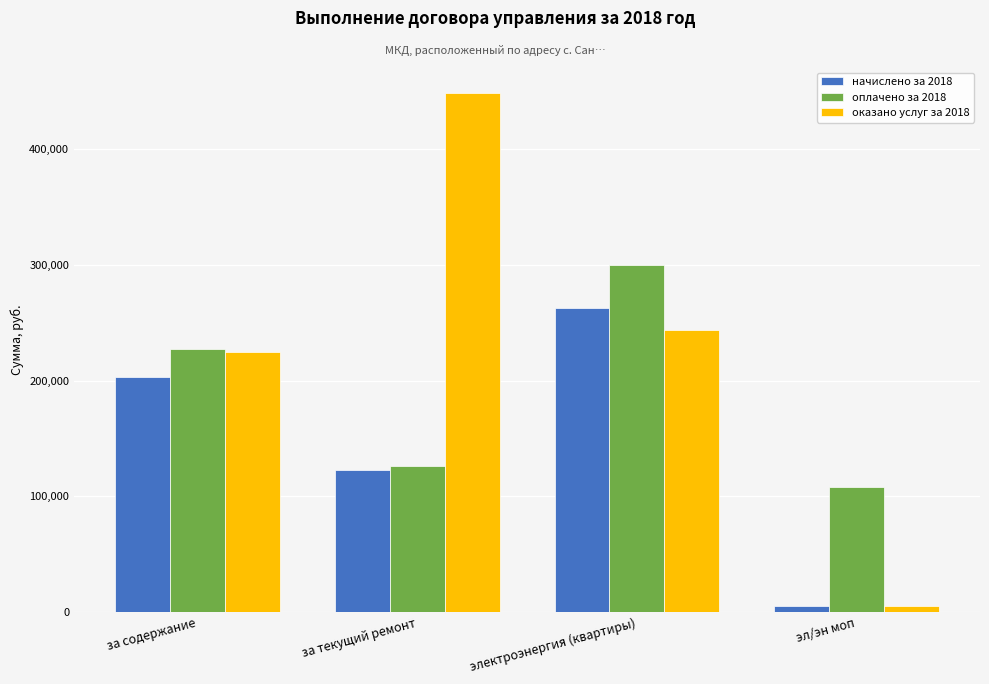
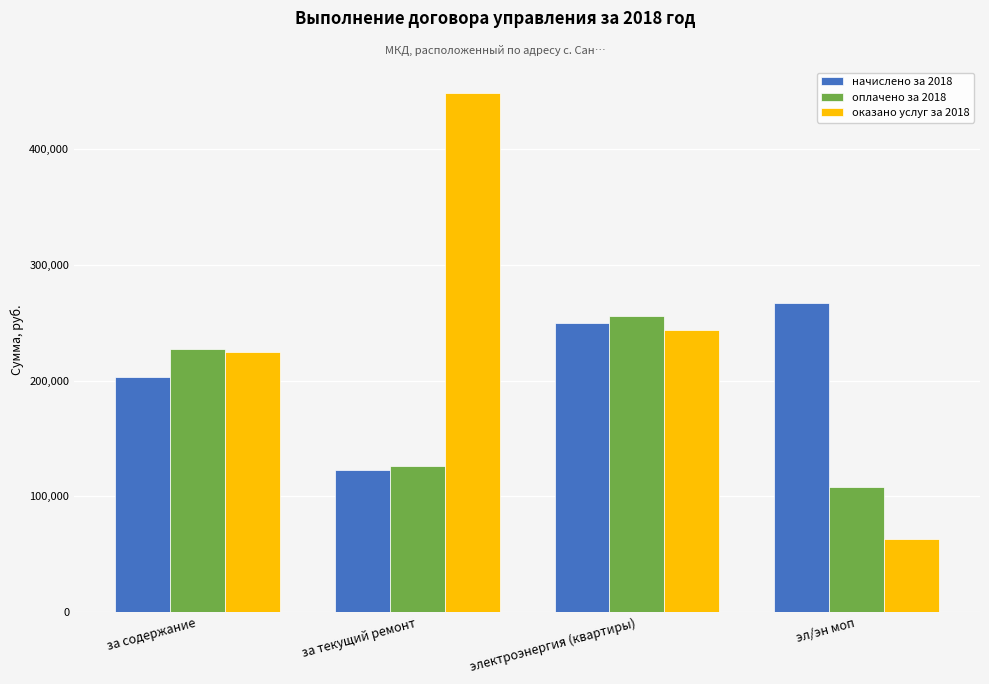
начислено за 2018, электроэнергия (квартиры): 263,000 -> 250,000
оплачено за 2018, электроэнергия (квартиры): 300,000 -> 256,000
начислено за 2018, эл/эн моп: 5,000 -> 267,000
оказано услуг за 2018, эл/эн моп: 5,000 -> 64,000
